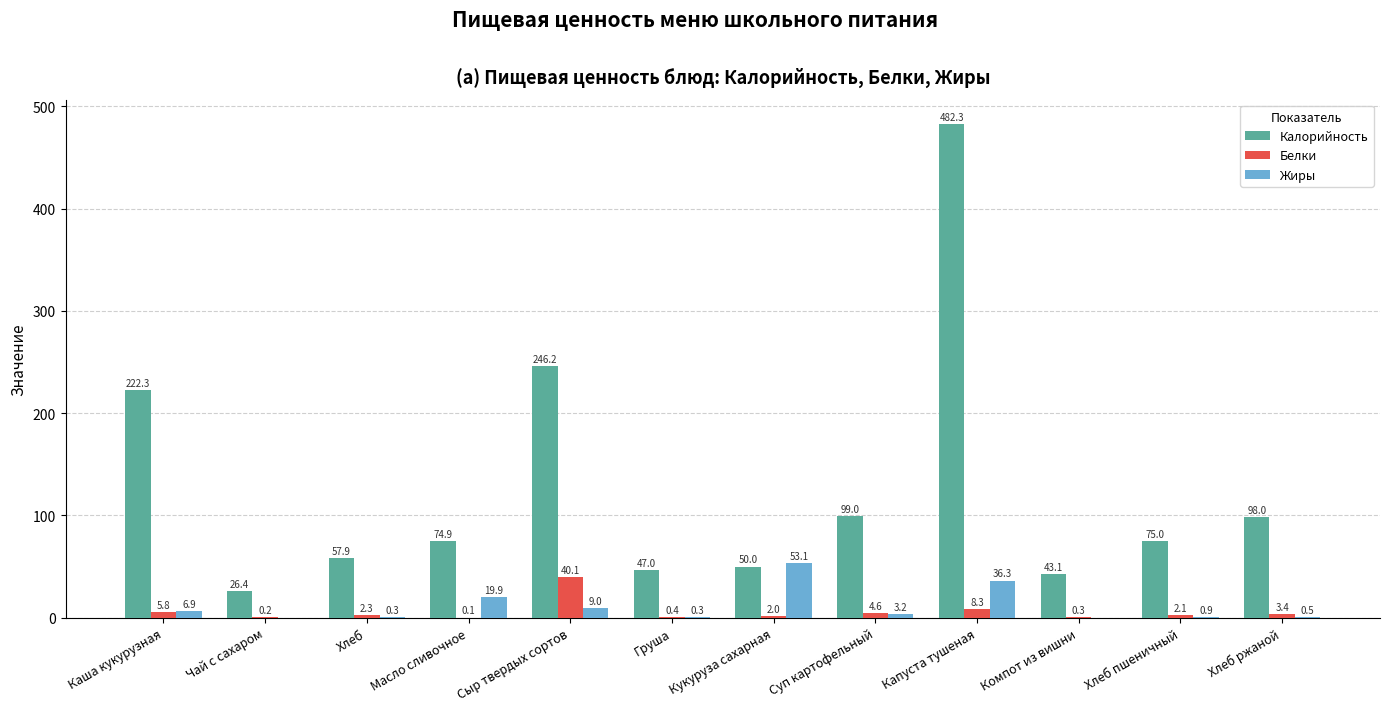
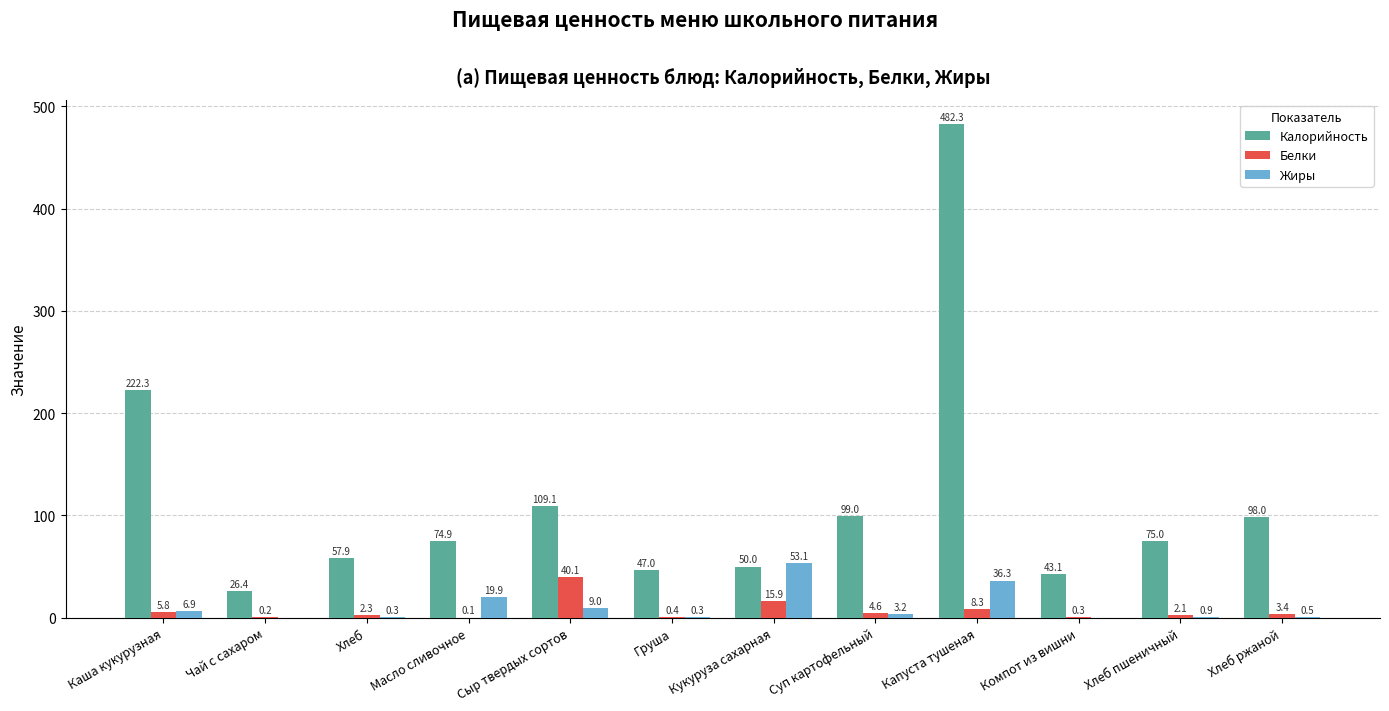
Калорийность, Сыр твердых сортов: 246.2 -> 109.1
Белки, Кукуруза сахарная: 2.0 -> 15.9
